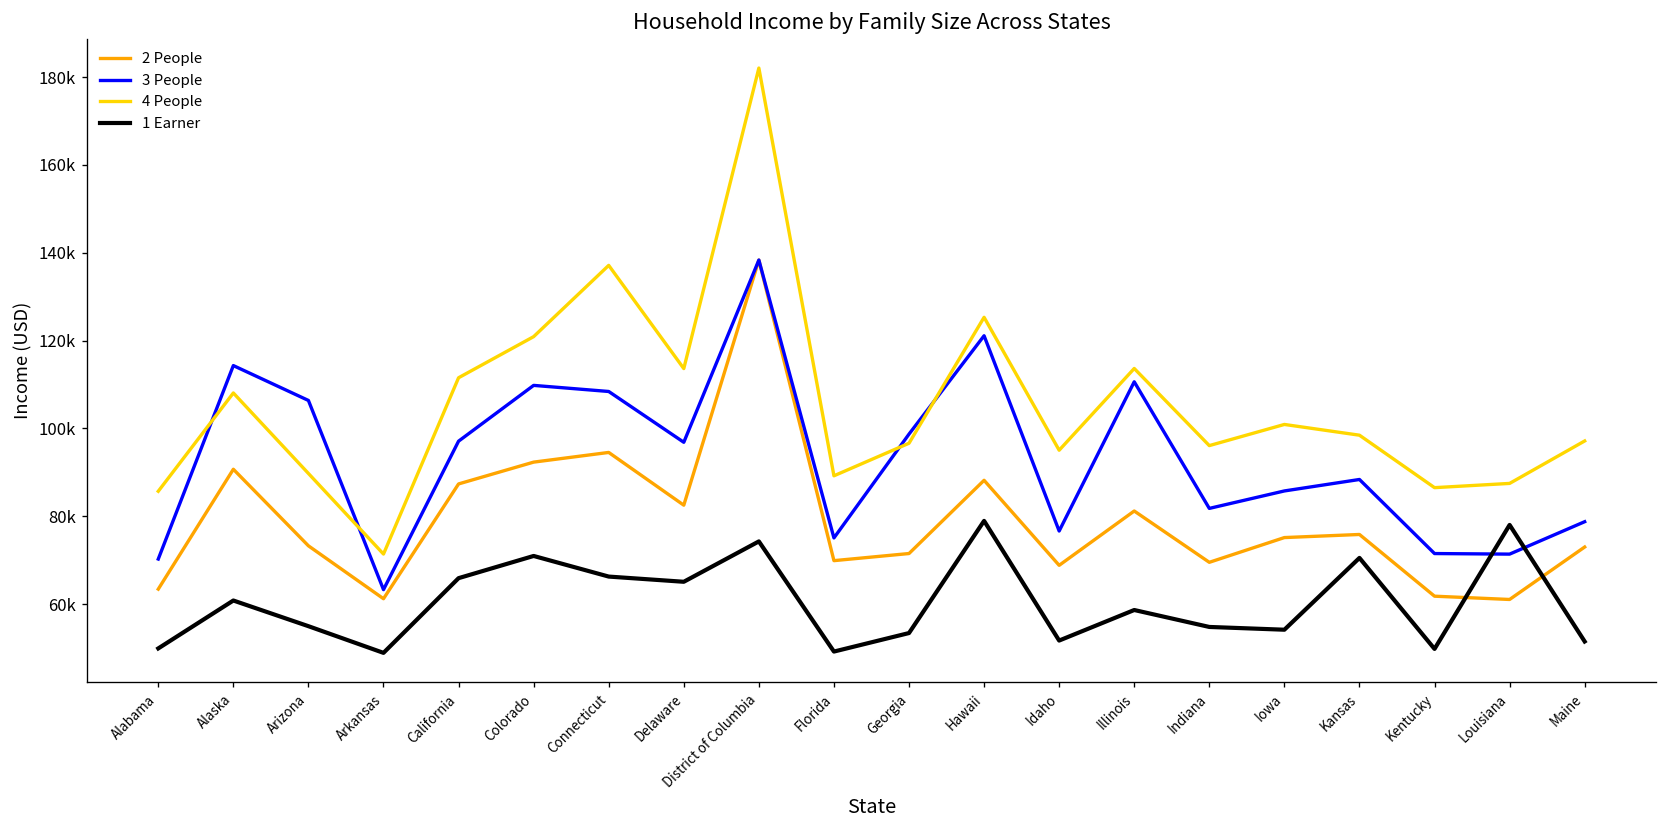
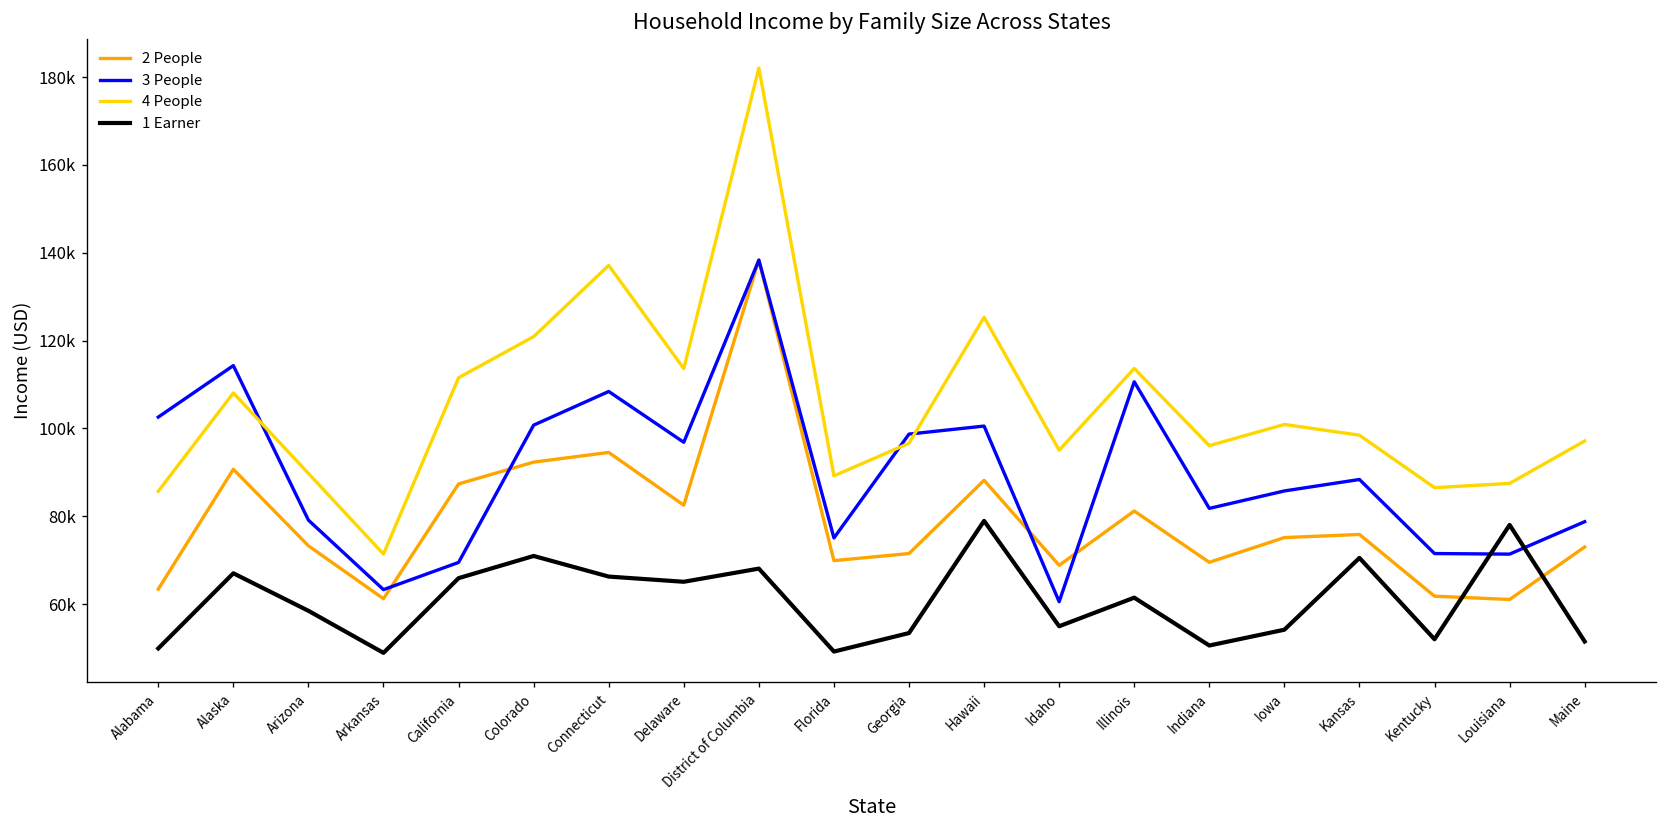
3 People, Alabama: 70000 -> 103000
1 Earner, Alaska: 61000 -> 67000
3 People, Arizona: 106000 -> 79000
1 Earner, Arizona: 55000 -> 58000
3 People, California: 97000 -> 69000
3 People, Colorado: 110000 -> 101000
1 Earner, District of Columbia: 74000 -> 68000
3 People, Hawaii: 121000 -> 101000
3 People, Idaho: 77000 -> 61000
1 Earner, Idaho: 52000 -> 55000
1 Earner, Illinois: 59000 -> 61000
1 Earner, Indiana: 55000 -> 51000
1 Earner, Kentucky: 50000 -> 52000
